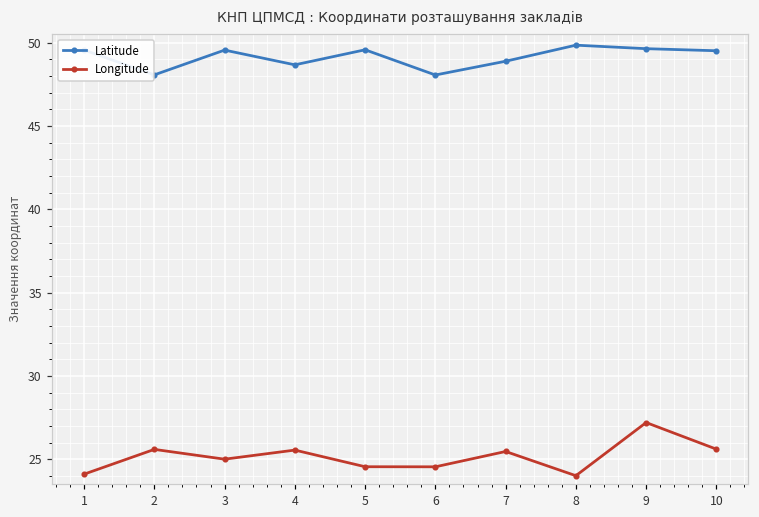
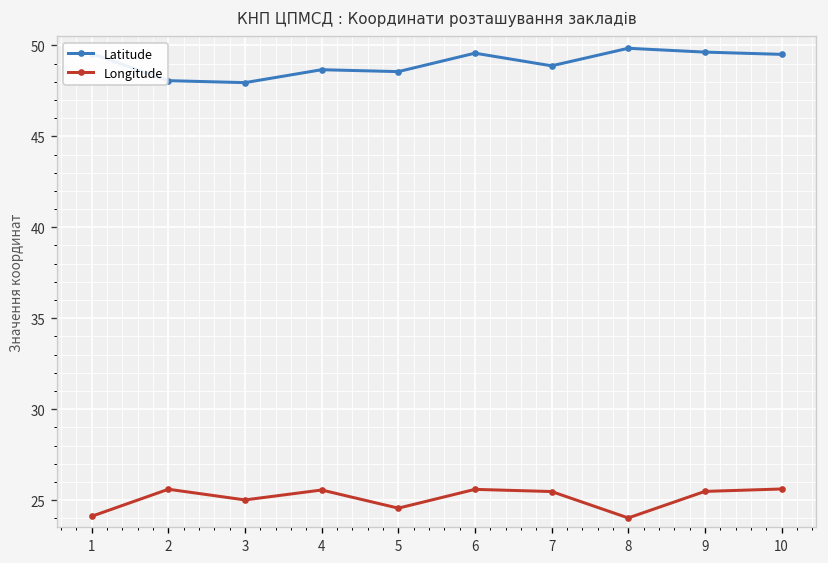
Latitude, 3: 49.5 -> 48.0
Latitude, 5: 49.6 -> 48.6
Latitude, 6: 48.1 -> 49.6
Longitude, 6: 24.5 -> 25.6
Longitude, 9: 27.2 -> 25.5
